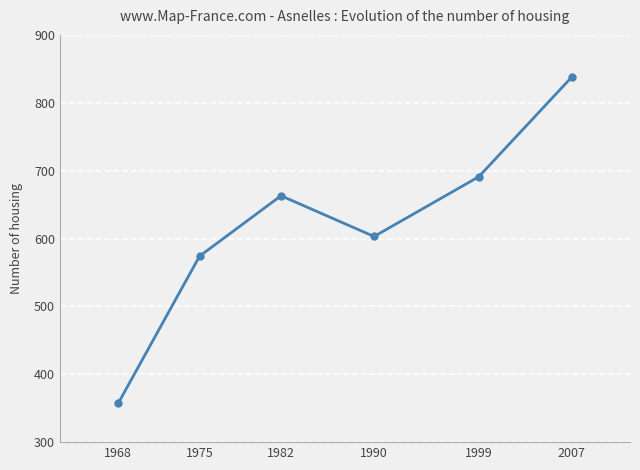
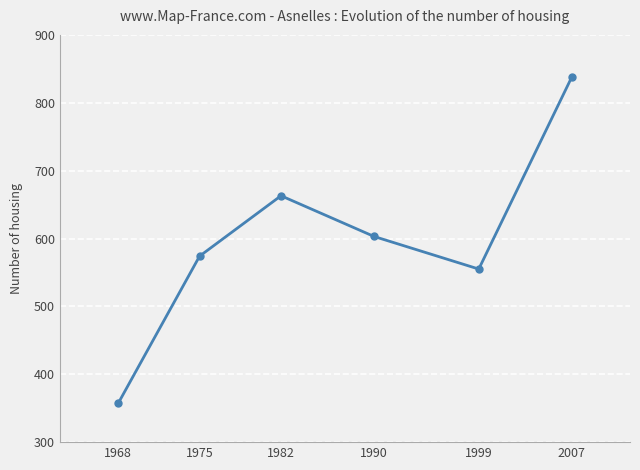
1999: 690 -> 560
